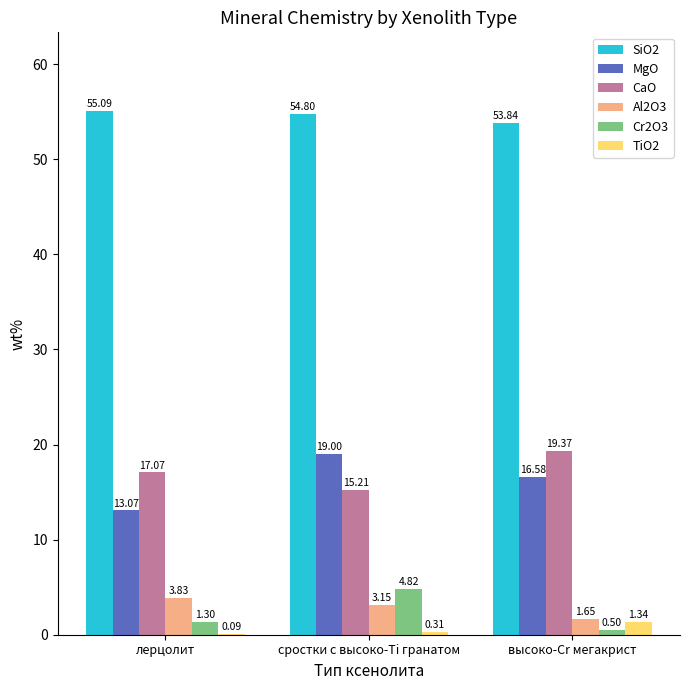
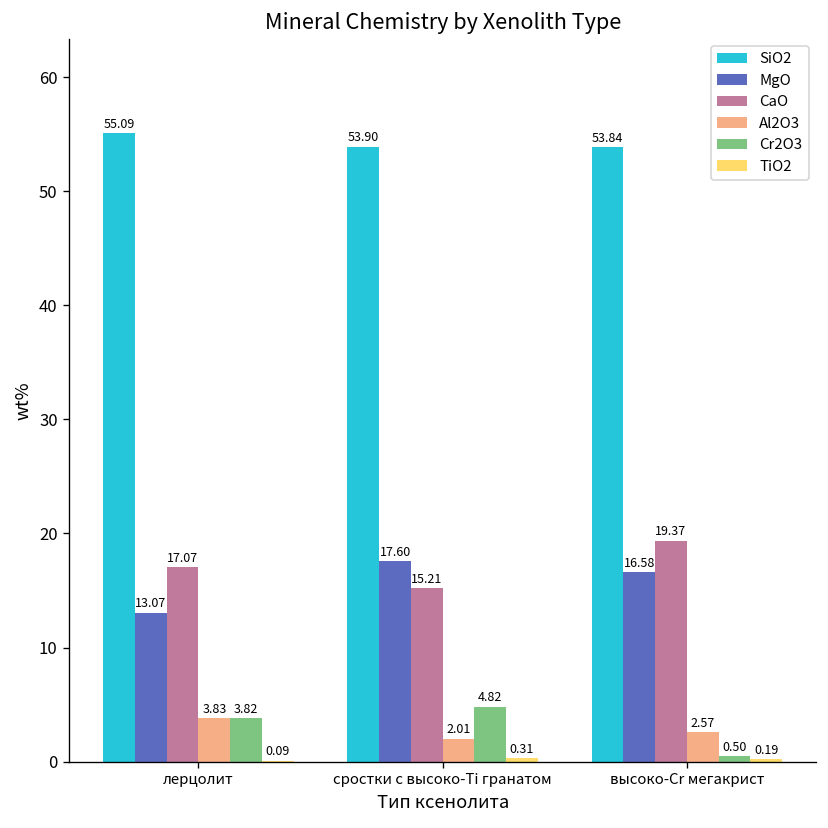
Cr2O3, лерцолит: 1.30 -> 3.82
SiO2, сростки с высоко-Ti гранатом: 54.80 -> 53.90
MgO, сростки с высоко-Ti гранатом: 19.00 -> 17.60
Al2O3, сростки с высоко-Ti гранатом: 3.15 -> 2.01
Al2O3, высоко-Cr мегакрист: 1.65 -> 2.57
TiO2, высоко-Cr мегакрист: 1.34 -> 0.19
